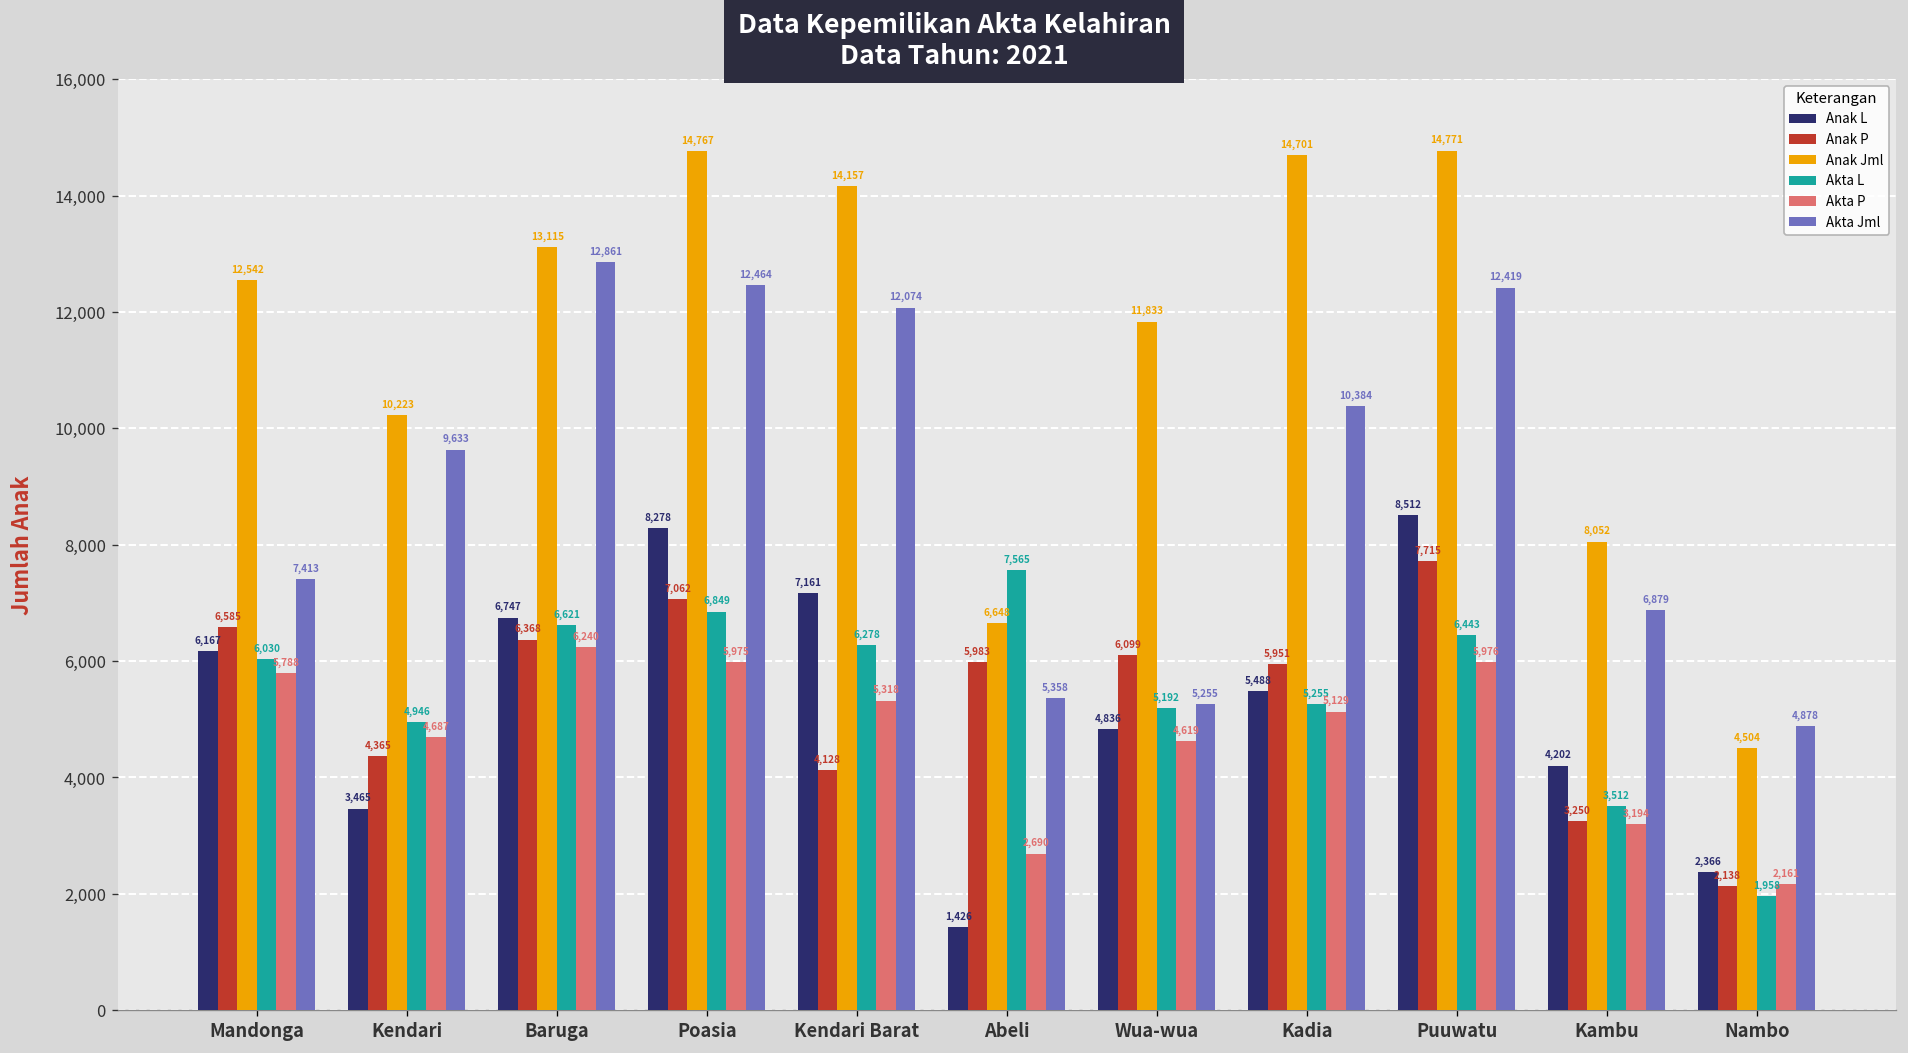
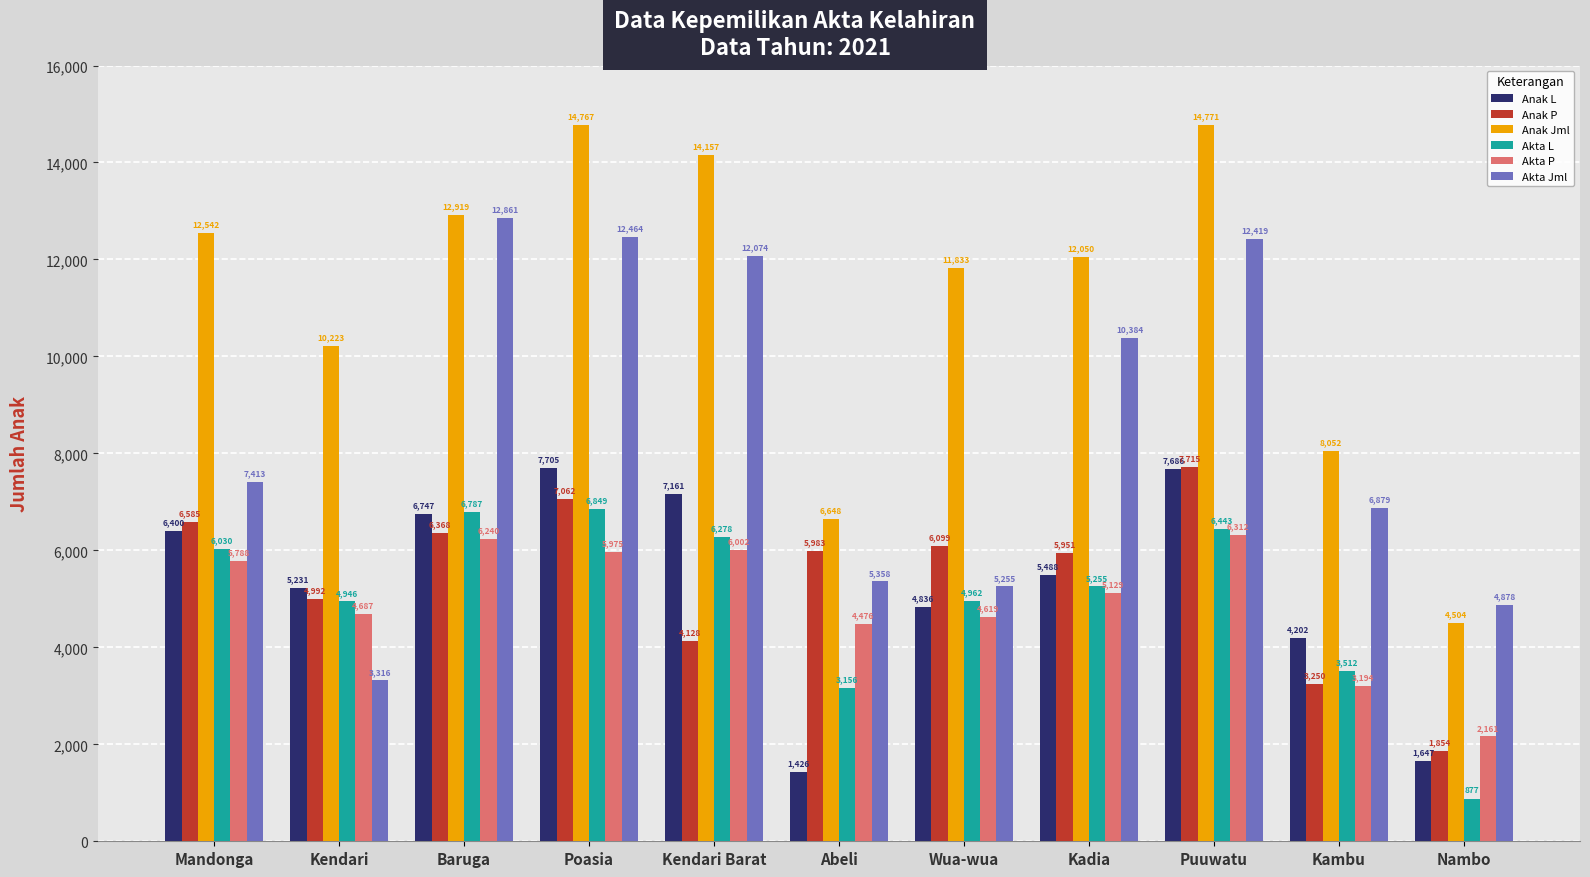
Anak L, Mandonga: 6,167 -> 6,400
Anak L, Kendari: 3,465 -> 5,231
Anak P, Kendari: 4,365 -> 4,992
Akta Jml, Kendari: 9,633 -> 3,316
Anak Jml, Baruga: 13,115 -> 12,919
Akta L, Baruga: 6,621 -> 6,787
Anak L, Poasia: 8,278 -> 7,705
Akta P, Kendari Barat: 5,318 -> 6,002
Akta L, Abeli: 7,565 -> 3,156
Akta P, Abeli: 2,690 -> 4,476
Akta L, Wua-wua: 5,192 -> 4,962
Anak Jml, Kadia: 14,701 -> 12,050
Anak L, Puuwatu: 8,512 -> 7,686
Akta P, Puuwatu: 5,976 -> 6,312
Anak L, Nambo: 2,366 -> 1,647
Anak P, Nambo: 2,138 -> 1,854
Akta L, Nambo: 1,958 -> 877
